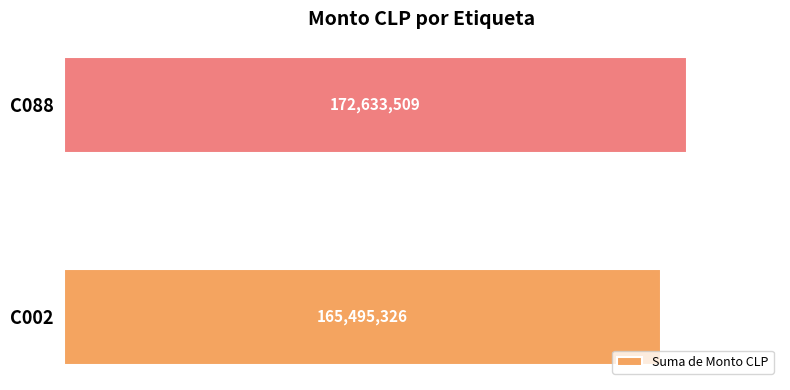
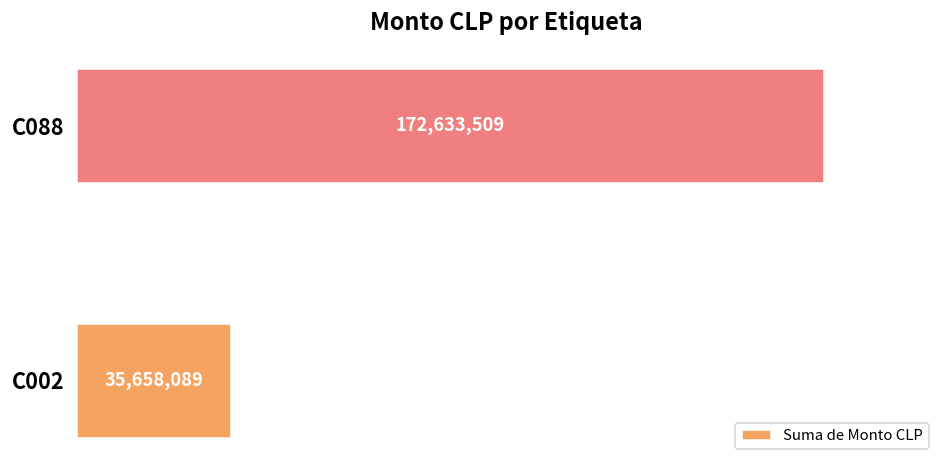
C002: 165,495,326 -> 35,658,089
